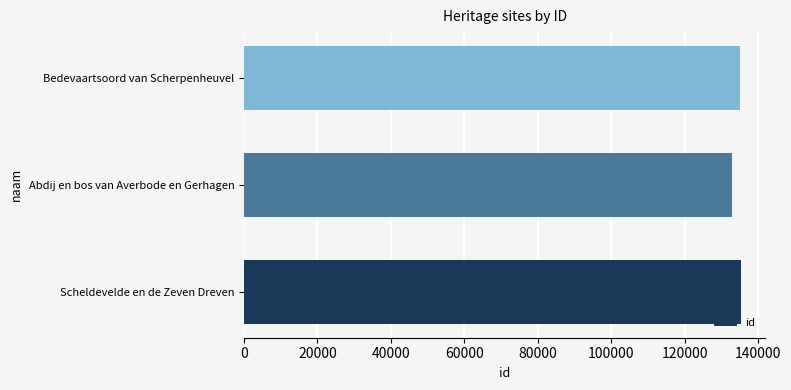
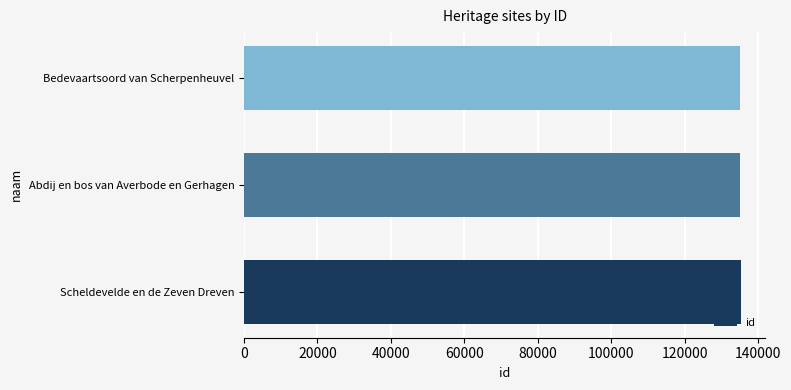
Abdij en bos van Averbode en Gerhagen: 133000 -> 135000
